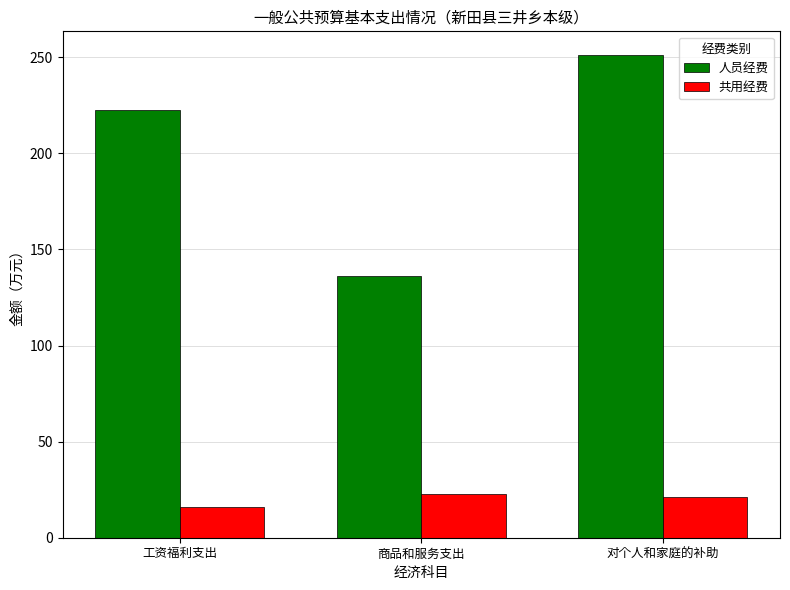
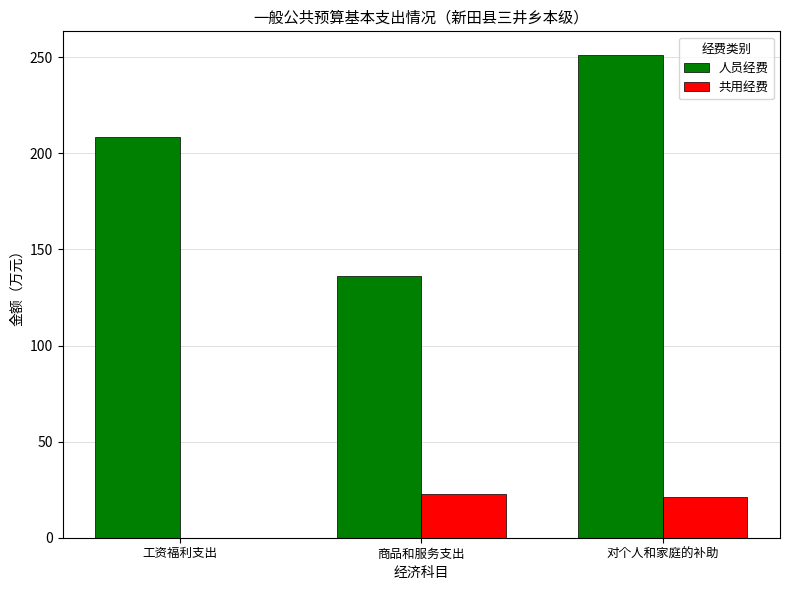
人员经费, 工资福利支出: 223 -> 209
共用经费, 工资福利支出: 16 -> 0
